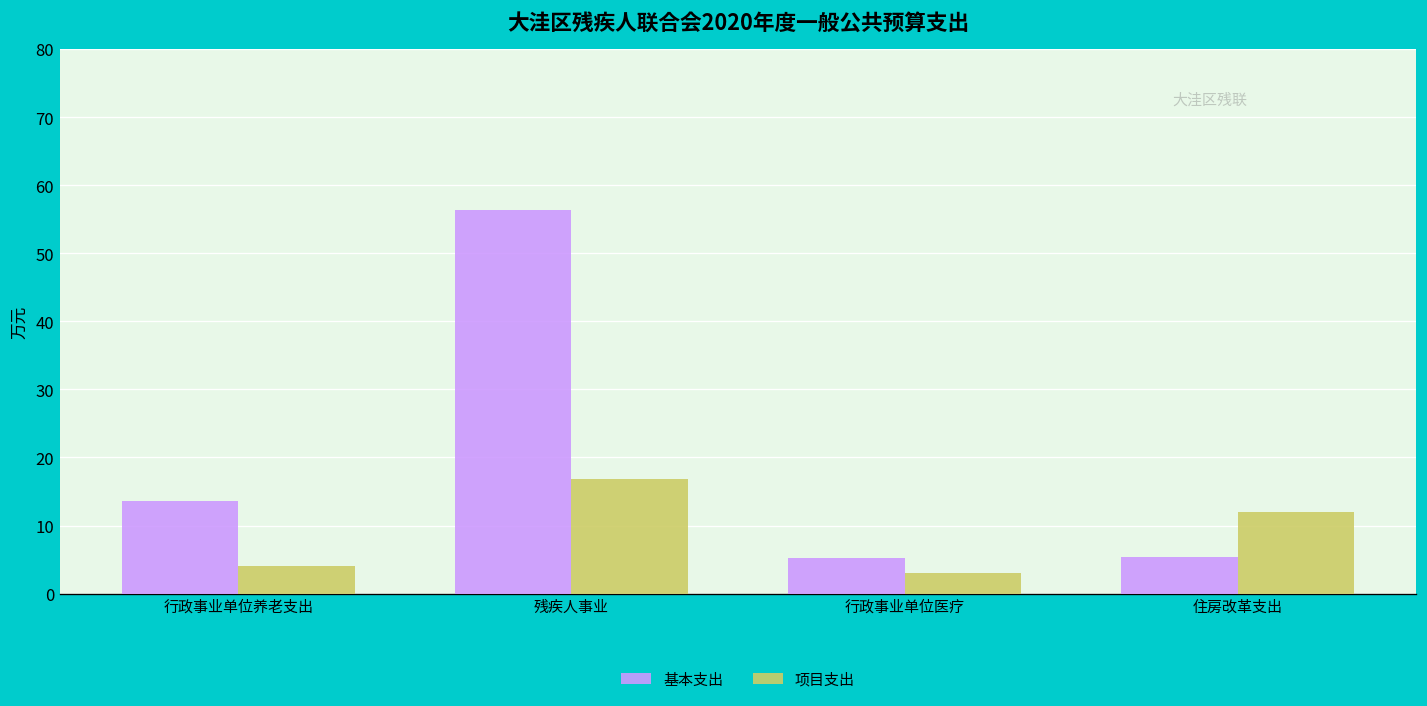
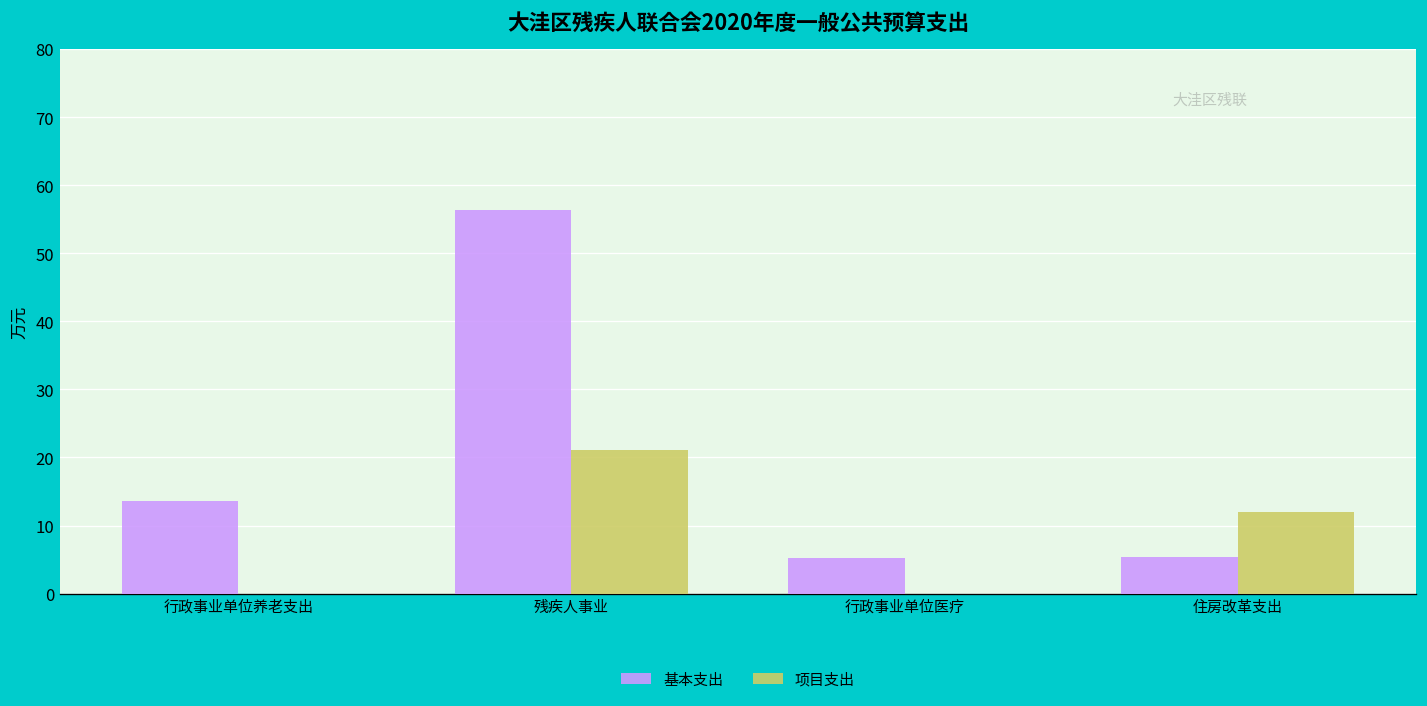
项目支出, 行政事业单位养老支出: 4 -> 0
项目支出, 残疾人事业: 17 -> 21
项目支出, 行政事业单位医疗: 3 -> 0
